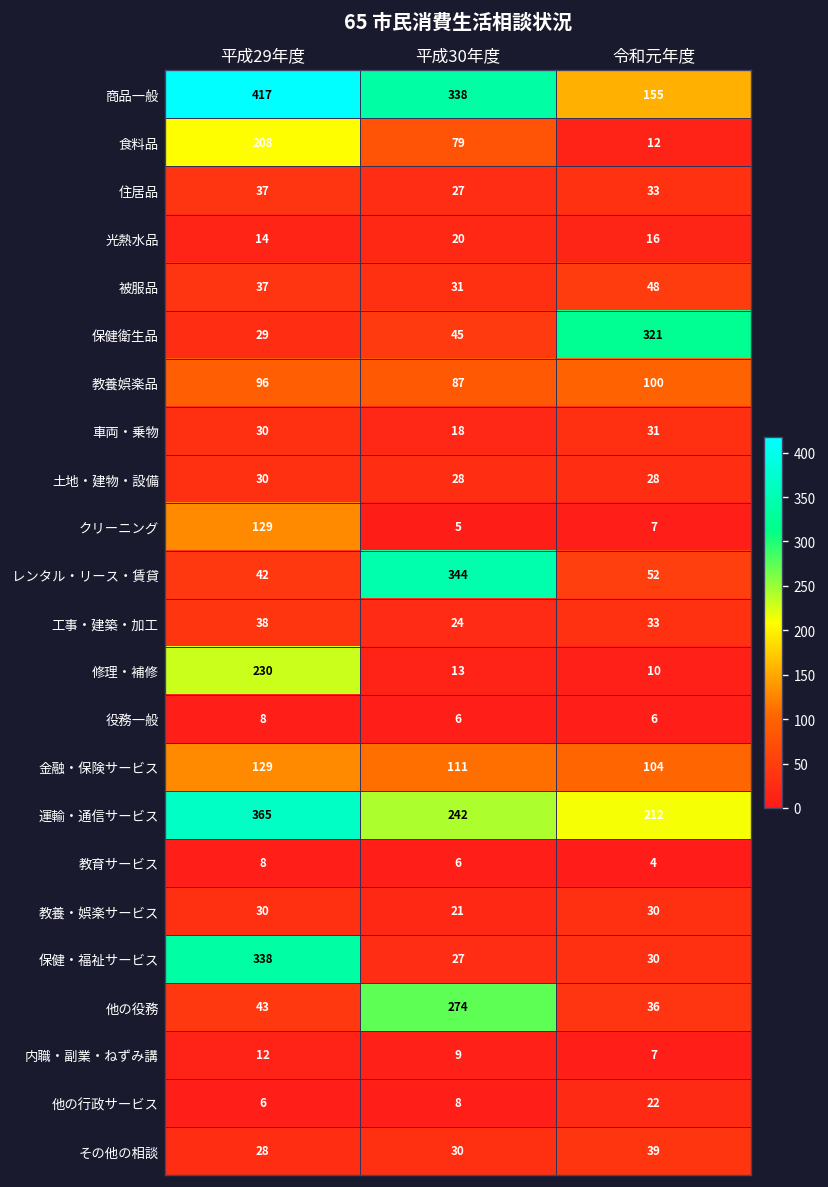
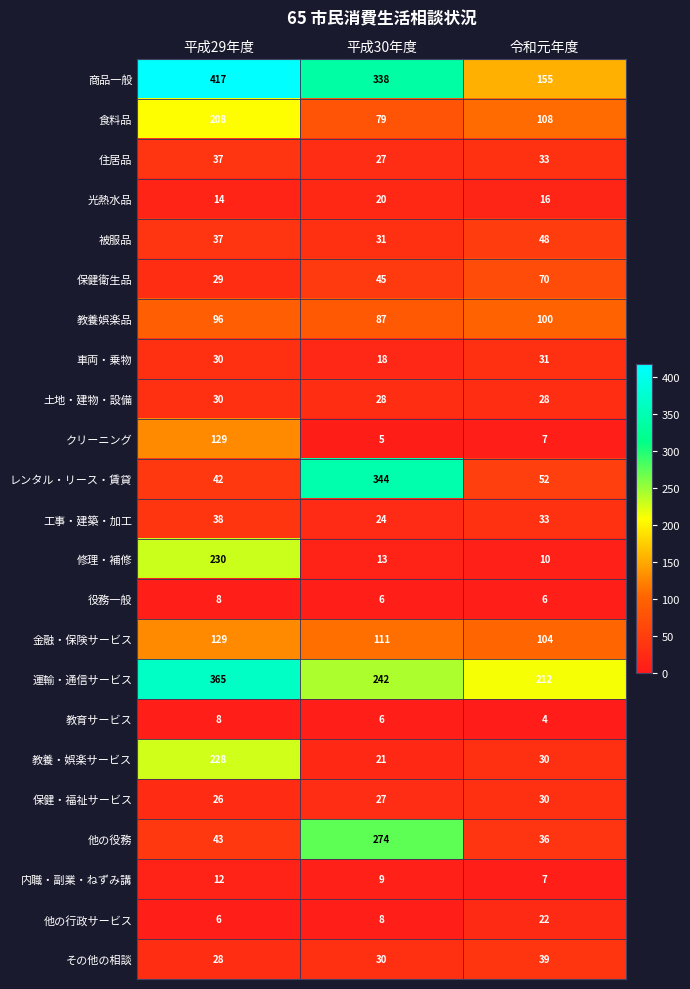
食料品, 令和元年度: 12 -> 108
保健衛生品, 令和元年度: 321 -> 70
教養・娯楽サービス, 平成29年度: 30 -> 228
保健・福祉サービス, 平成29年度: 338 -> 26
